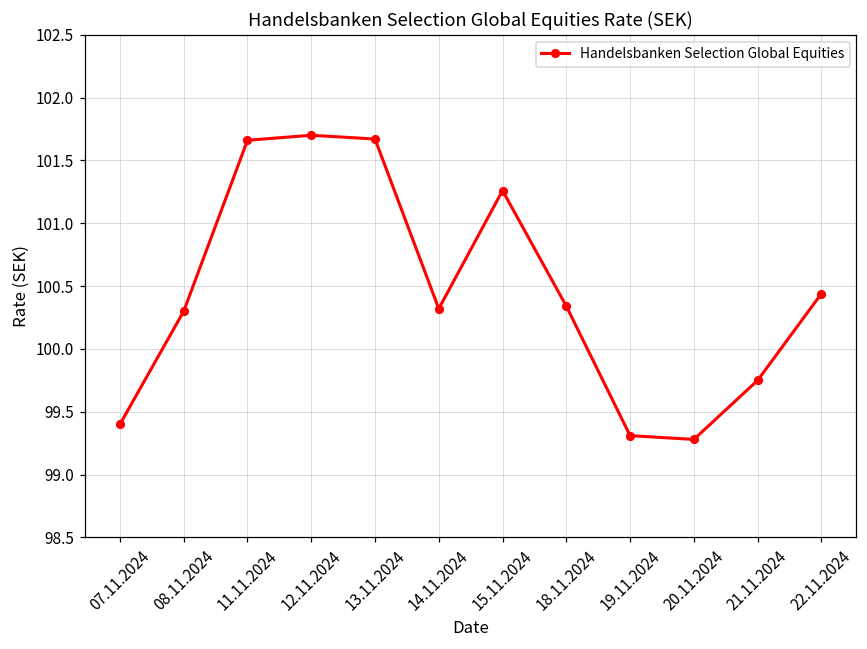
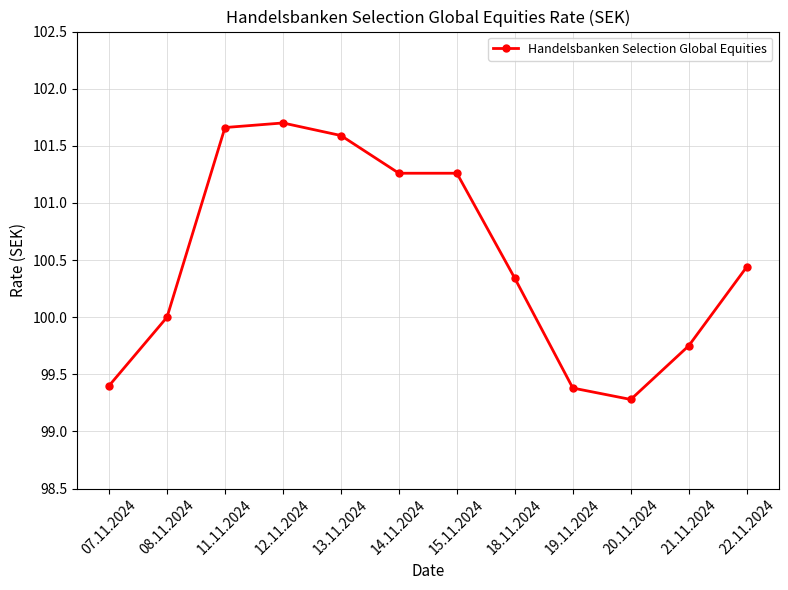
08.11.2024: 100.3 -> 100.0
13.11.2024: 101.67 -> 101.59
14.11.2024: 100.32 -> 101.26
19.11.2024: 99.31 -> 99.38
